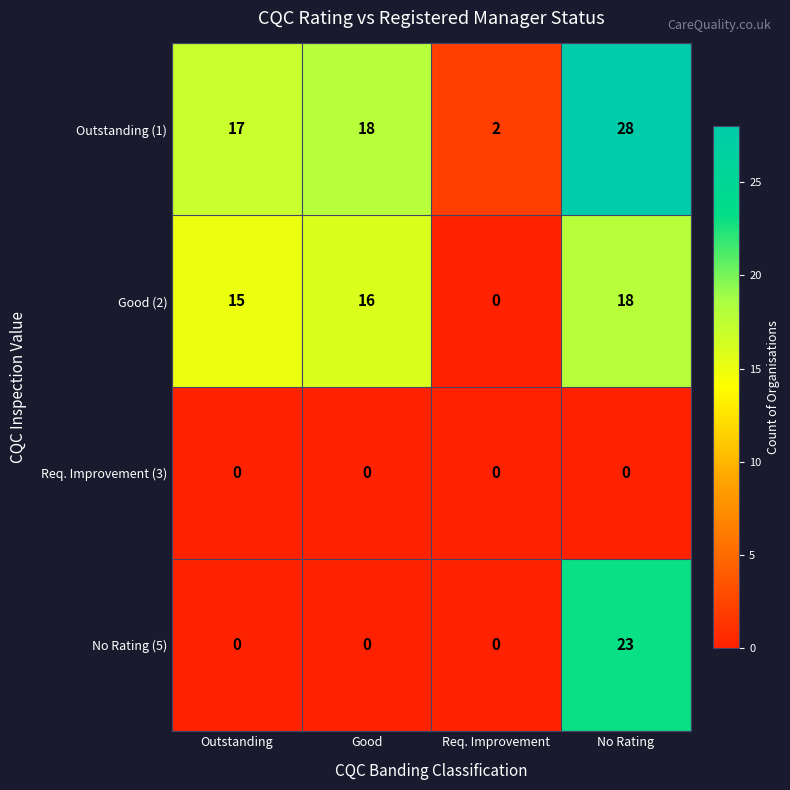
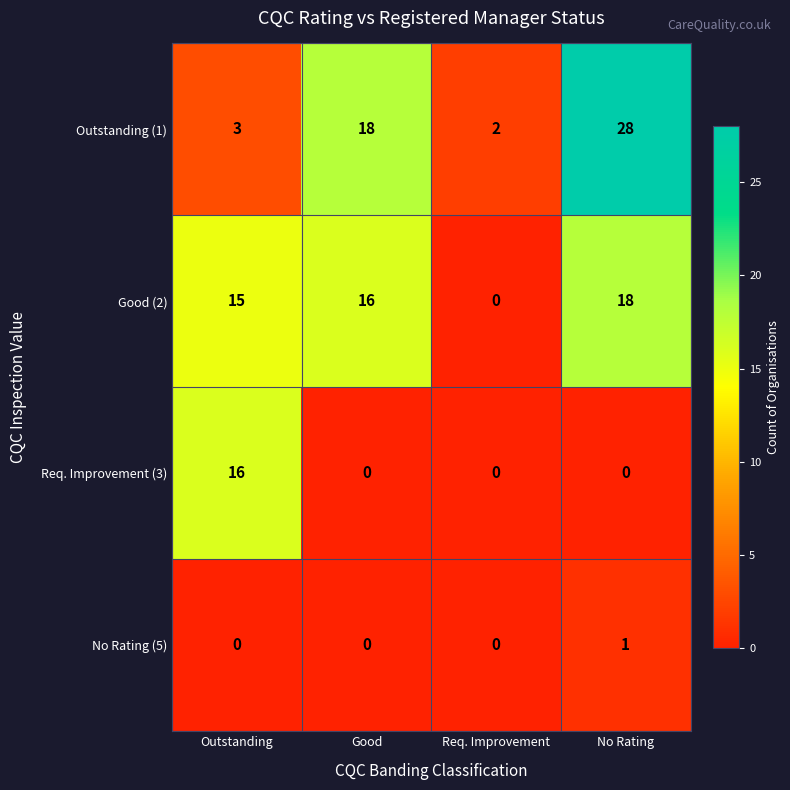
Outstanding (1), Outstanding: 17 -> 3
Req. Improvement (3), Outstanding: 0 -> 16
No Rating (5), No Rating: 23 -> 1
